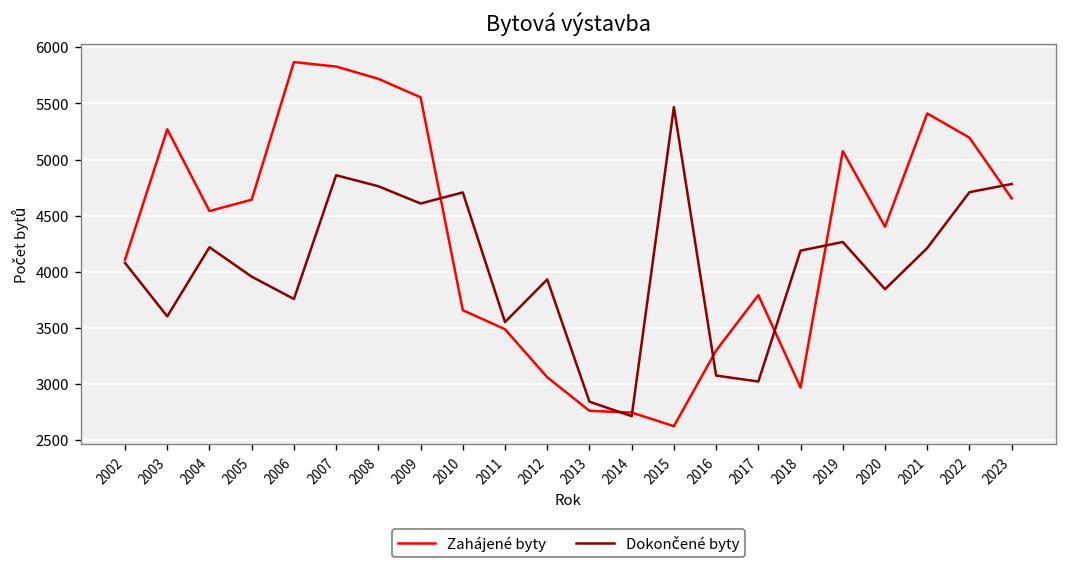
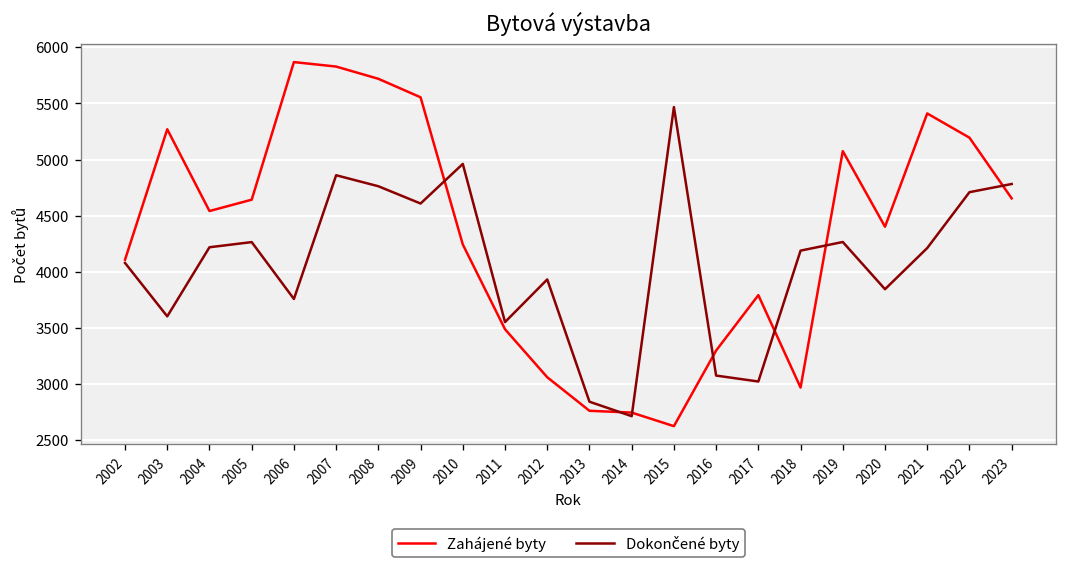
Dokončené byty, 2005: 4000 -> 4300
Zahájené byty, 2010: 3700 -> 4200
Dokončené byty, 2010: 4700 -> 5000
